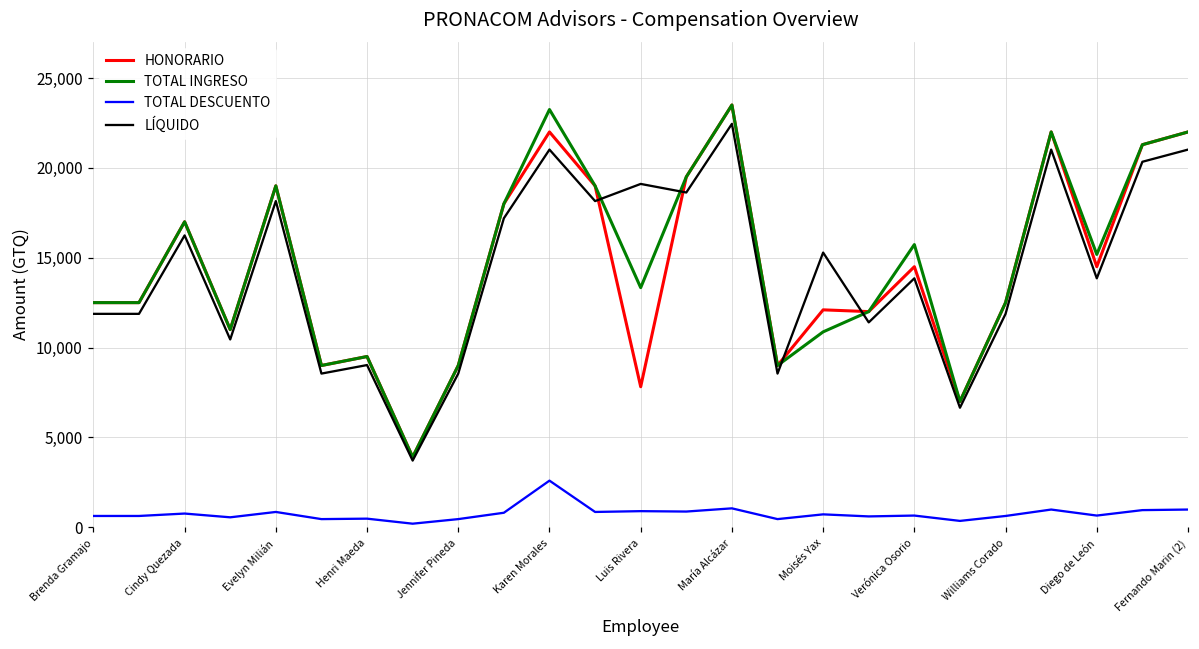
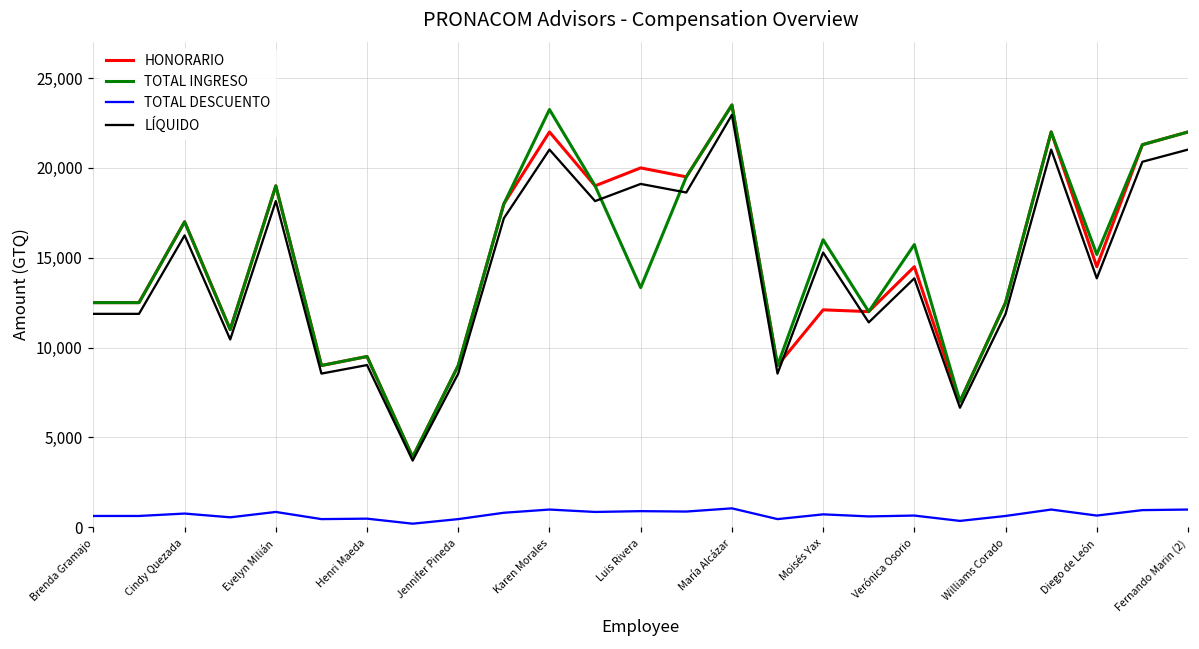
TOTAL DESCUENTO, Karen Morales: 2,600 -> 1,000
HONORARIO, Luis Rivera: 7,800 -> 20,000
LÍQUIDO, María Alcázar: 22,500 -> 23,000
TOTAL INGRESO, Moisés Yax: 10,900 -> 16,000
